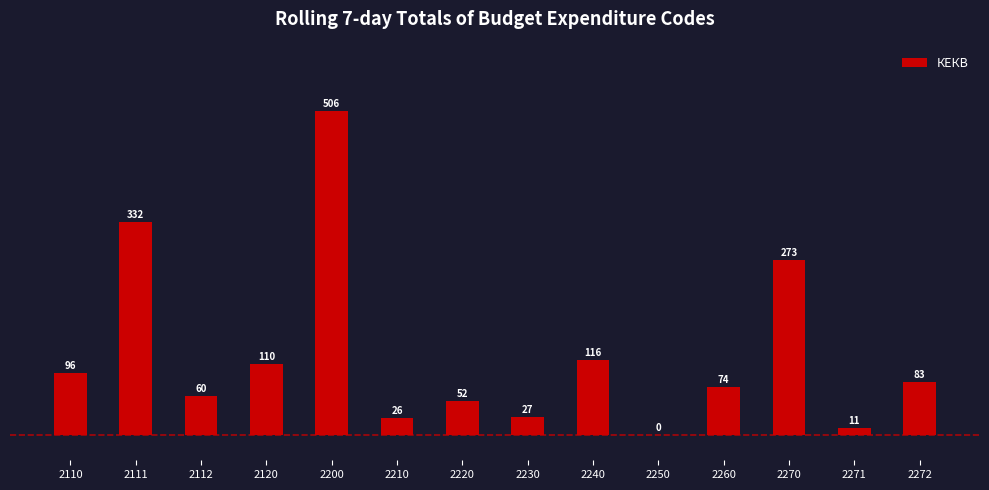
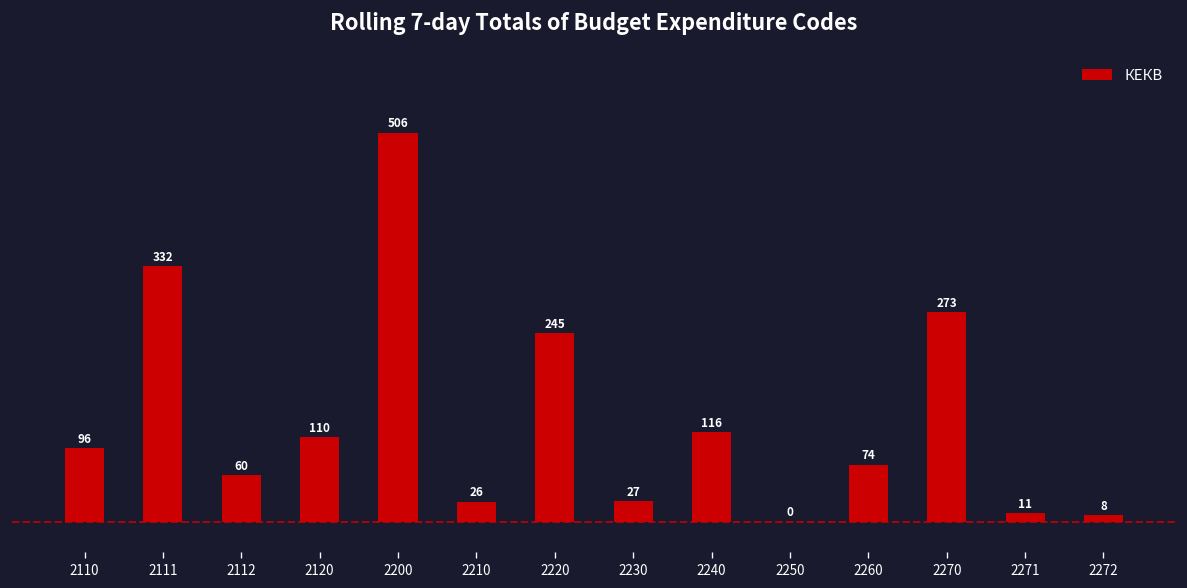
2220: 52 -> 245
2272: 83 -> 8
